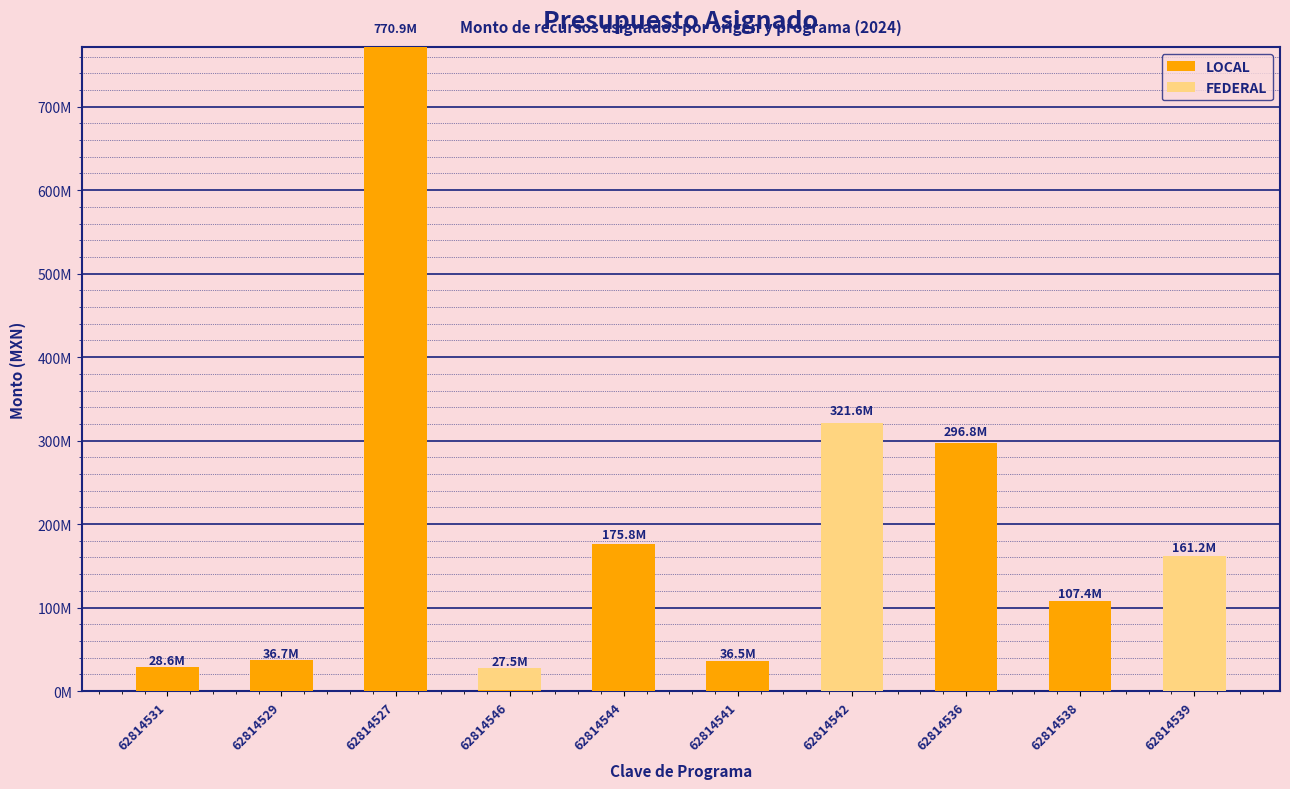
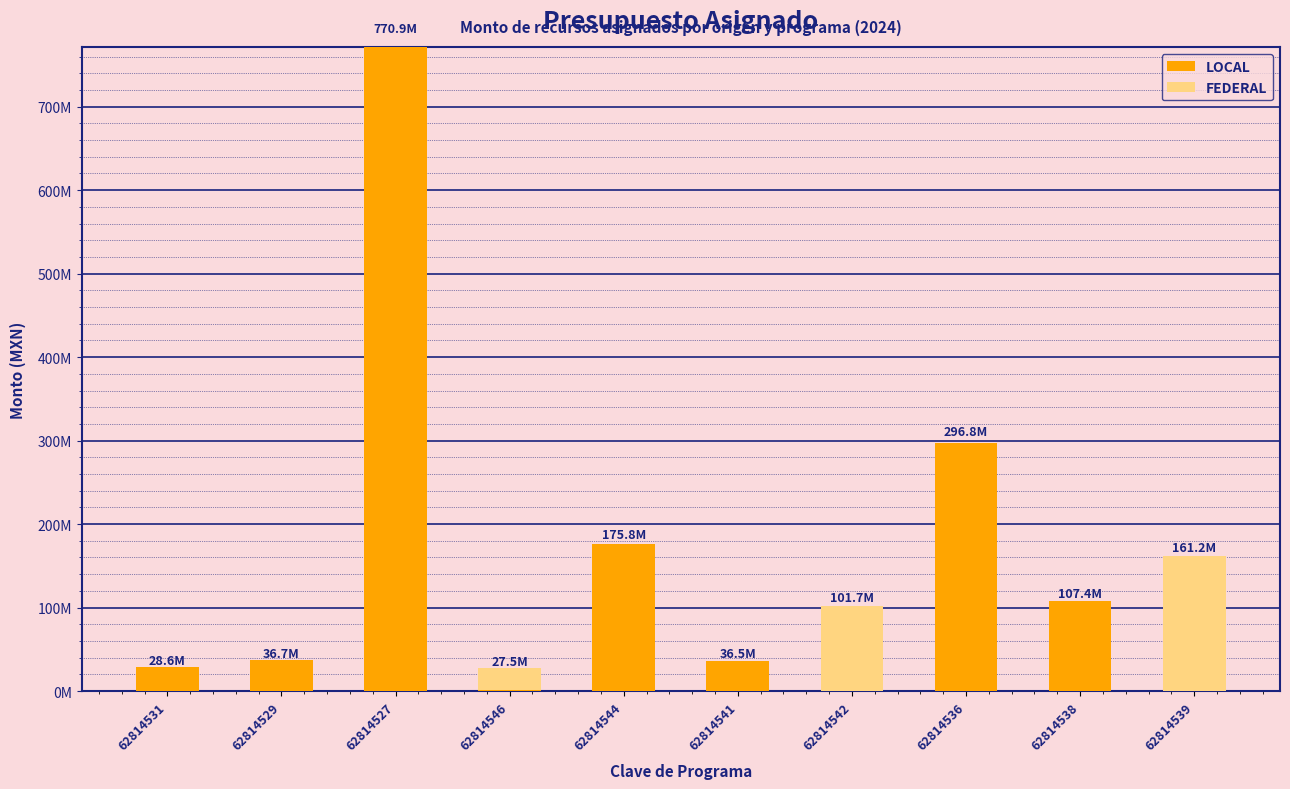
FEDERAL, 62814542: 321.6M -> 101.7M
